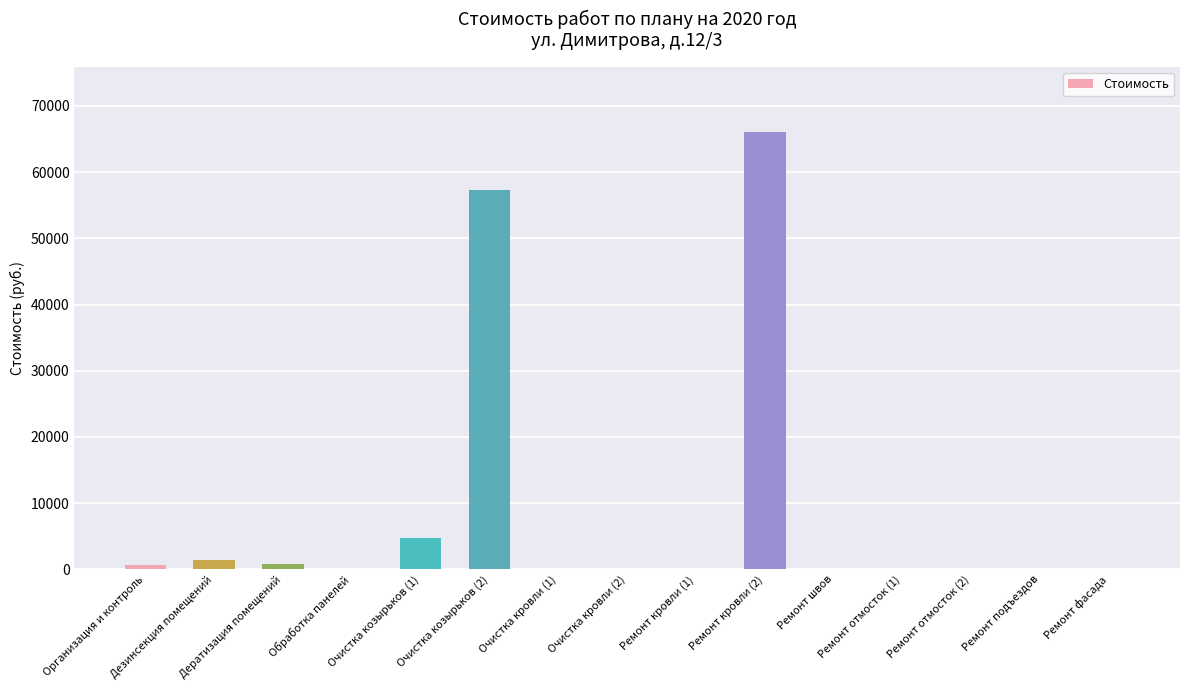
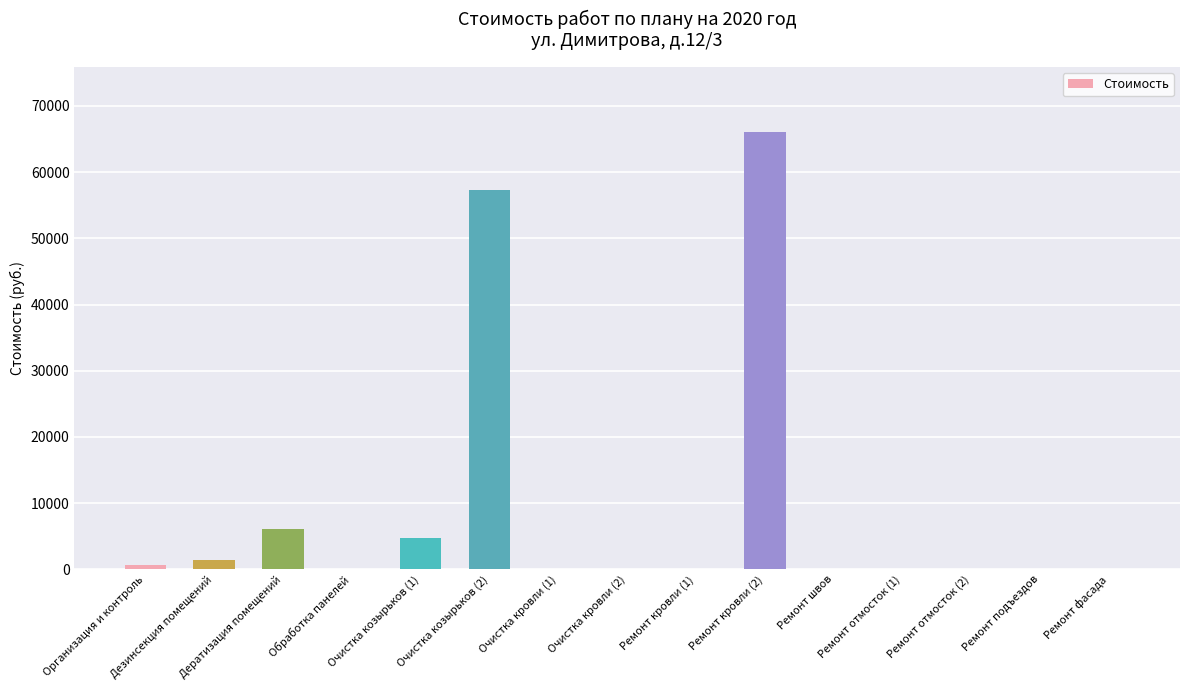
Дератизация помещений: 1000 -> 6000
